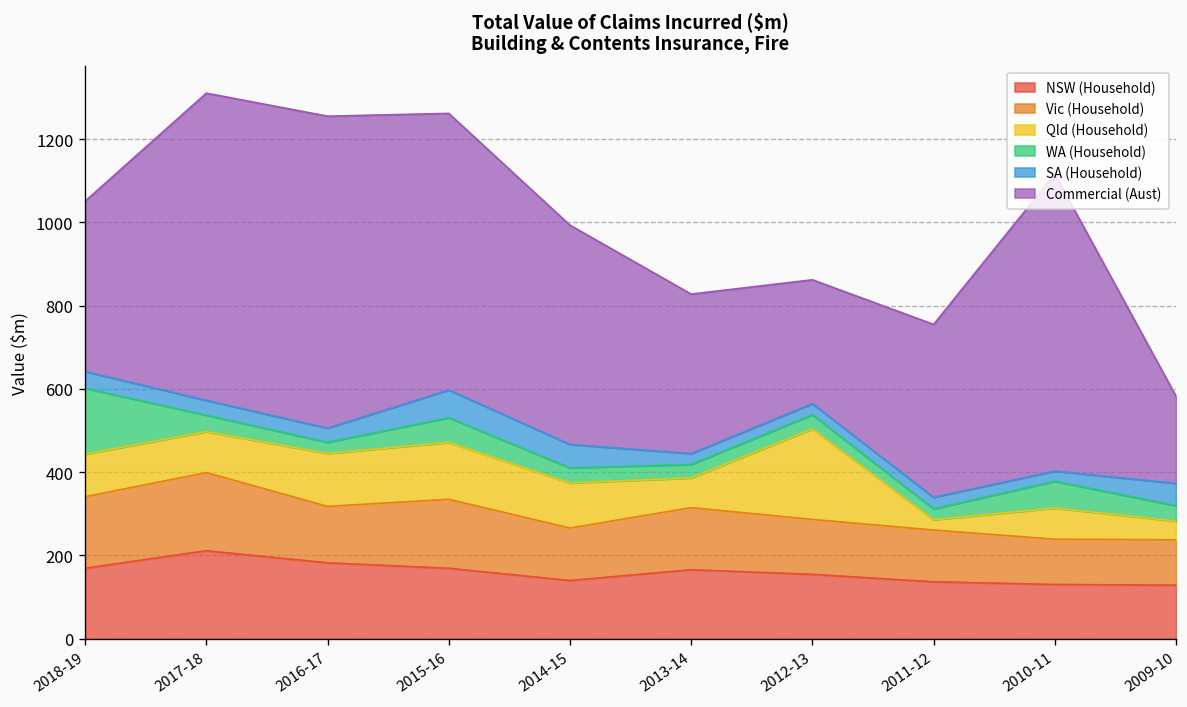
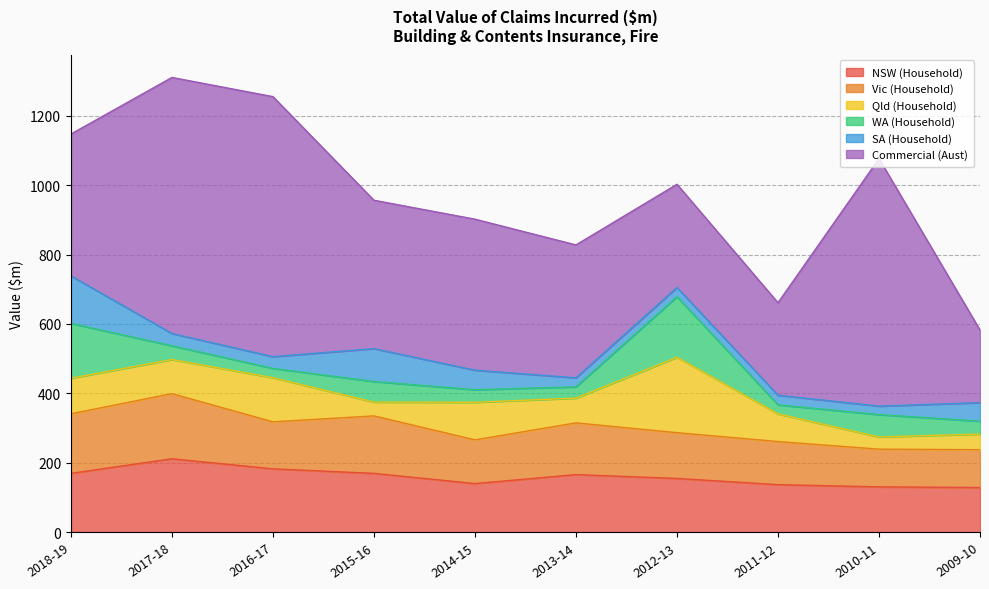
SA (Household), 2018-19: 40 -> 140
Qld (Household), 2015-16: 140 -> 40
SA (Household), 2015-16: 70 -> 90
Commercial (Aust), 2015-16: 660 -> 430
Commercial (Aust), 2014-15: 530 -> 440
WA (Household), 2012-13: 30 -> 170
Qld (Household), 2011-12: 20 -> 80
Commercial (Aust), 2011-12: 420 -> 270
Qld (Household), 2010-11: 70 -> 40
